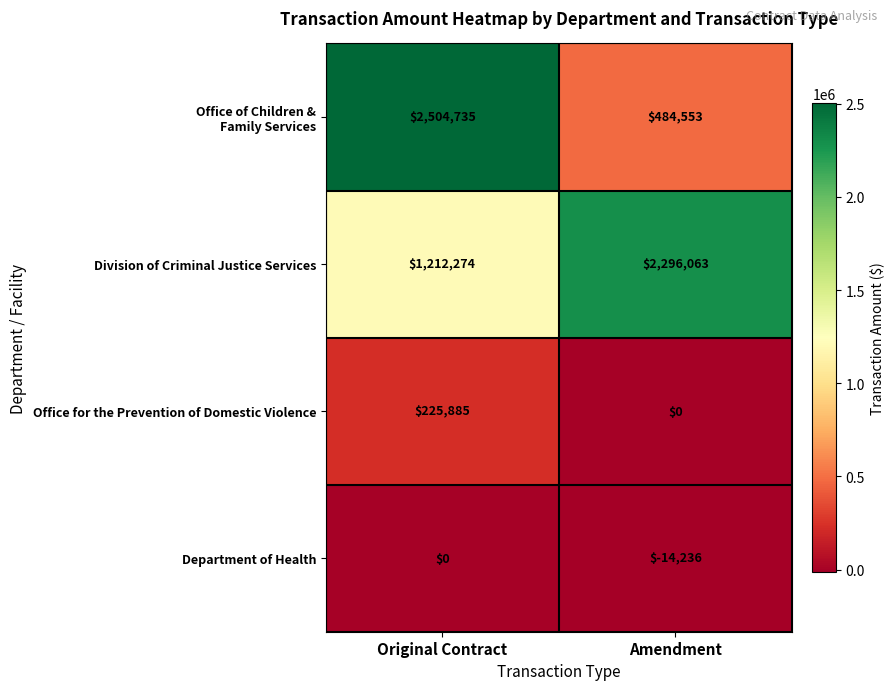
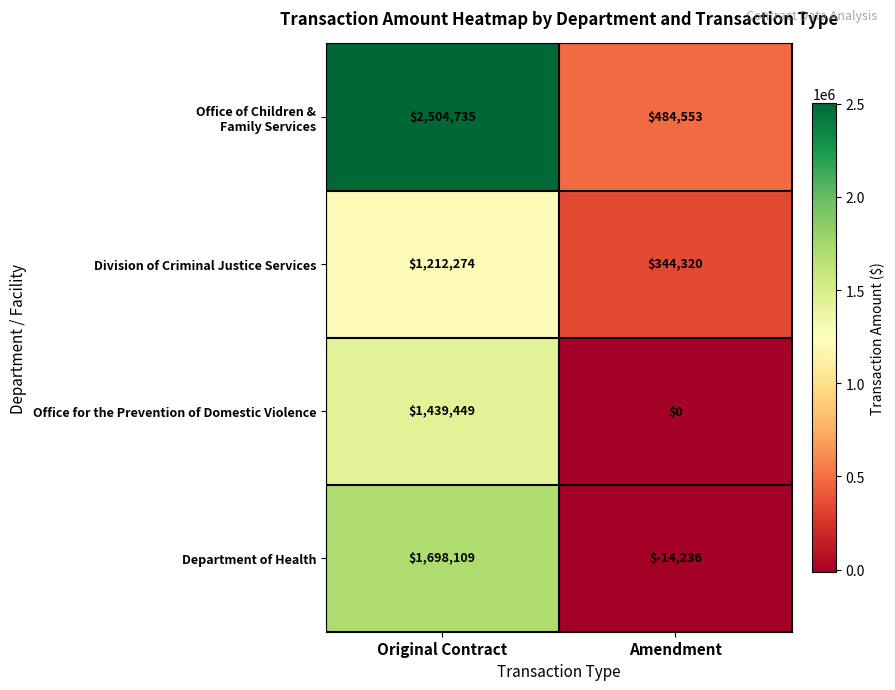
Division of Criminal Justice Services, Amendment: $2,296,063 -> $344,320
Office for the Prevention of Domestic Violence, Original Contract: $225,885 -> $1,439,449
Department of Health, Original Contract: $0 -> $1,698,109
